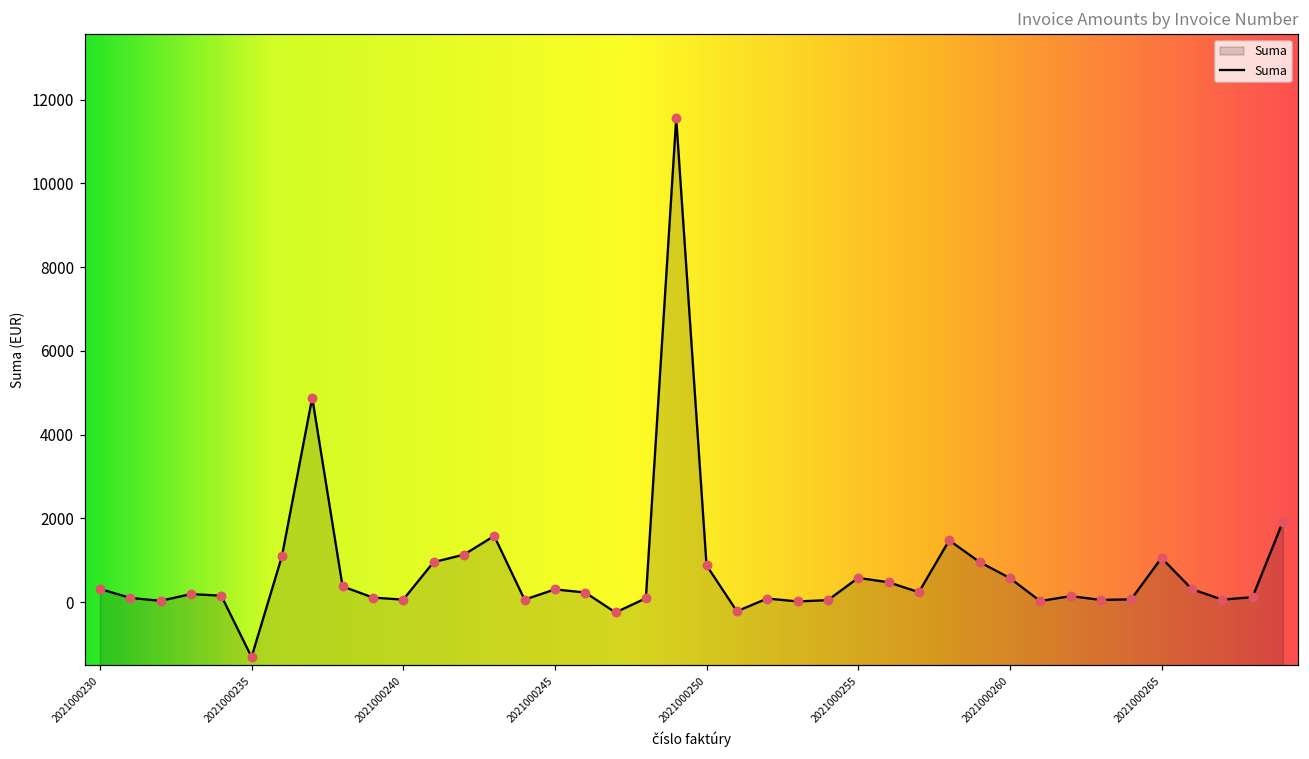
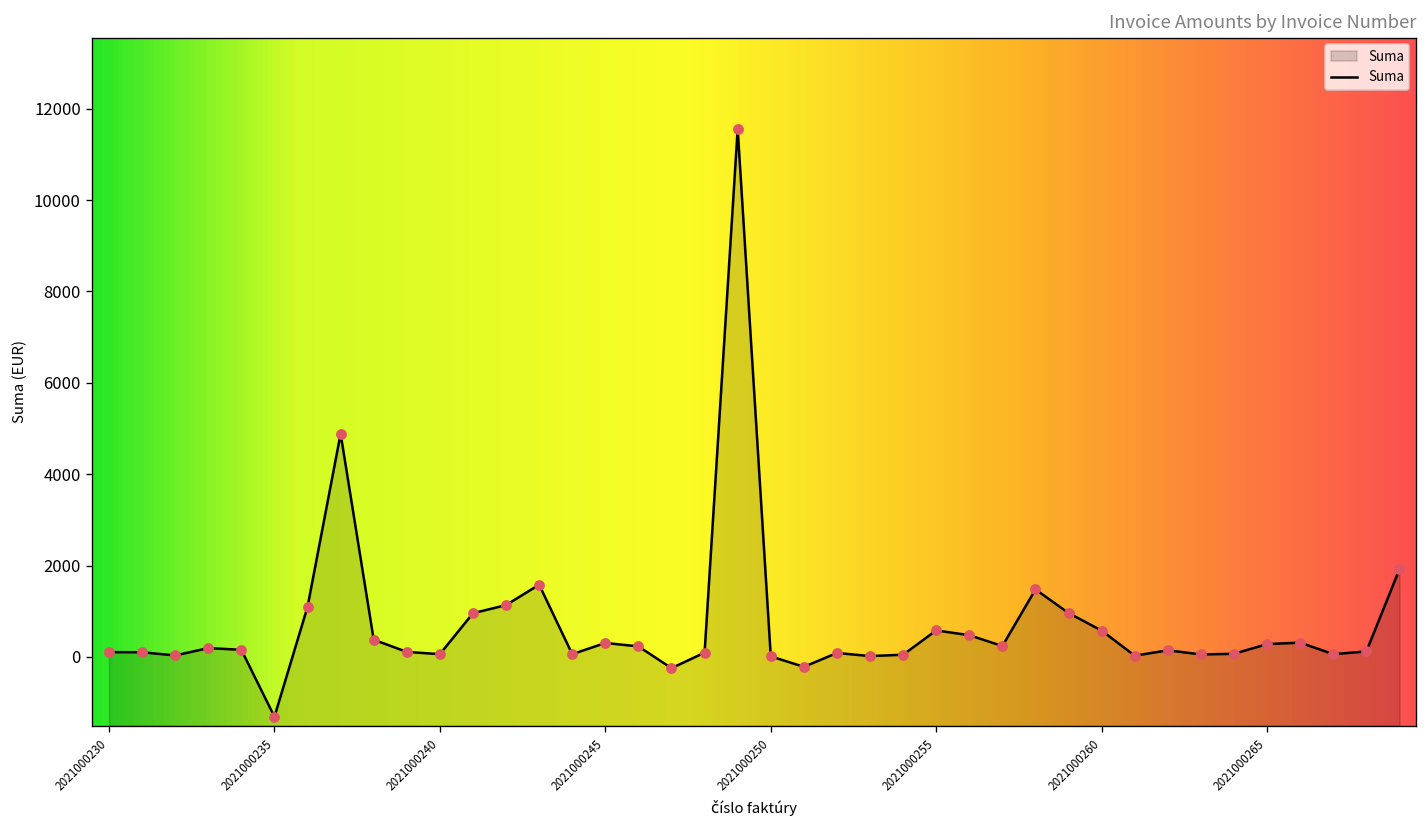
2021000230: 300 -> 100
2021000250: 900 -> 0
2021000265: 1100 -> 300
